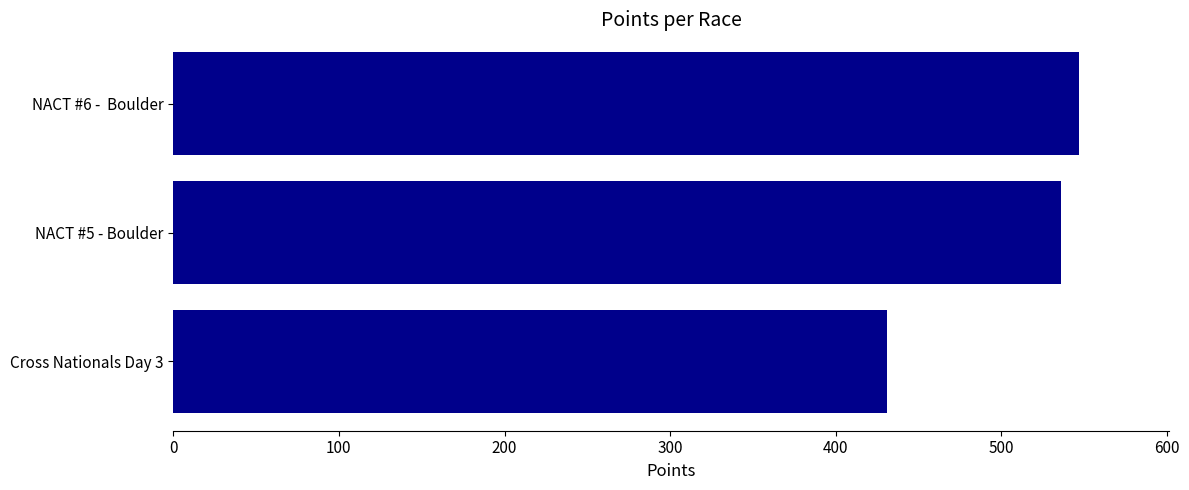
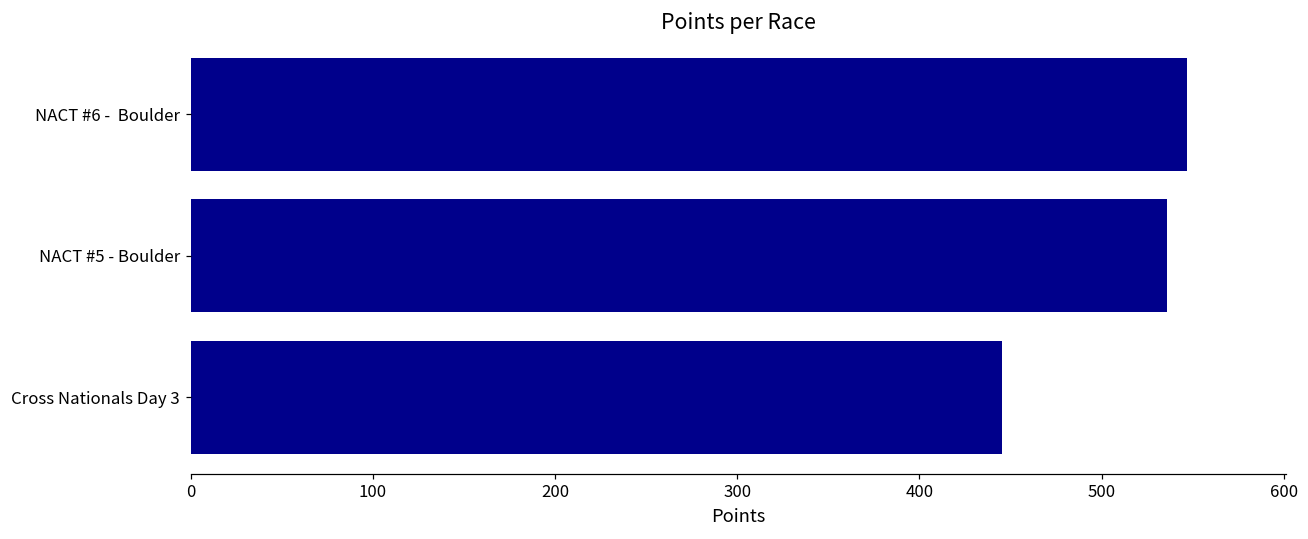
Cross Nationals Day 3: 431 -> 445
